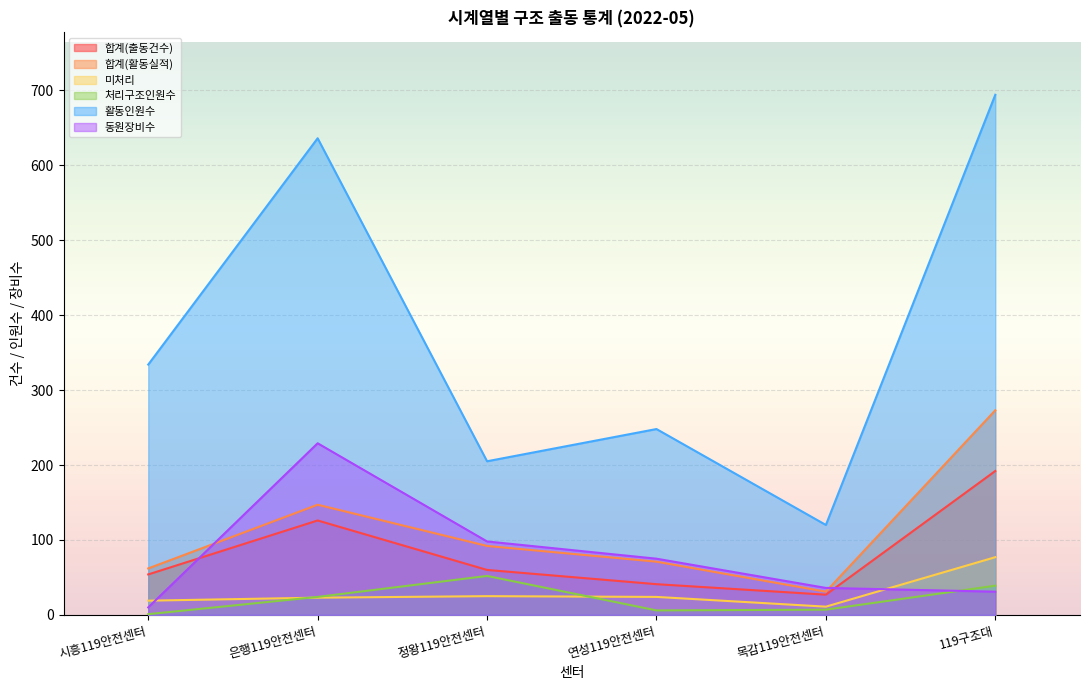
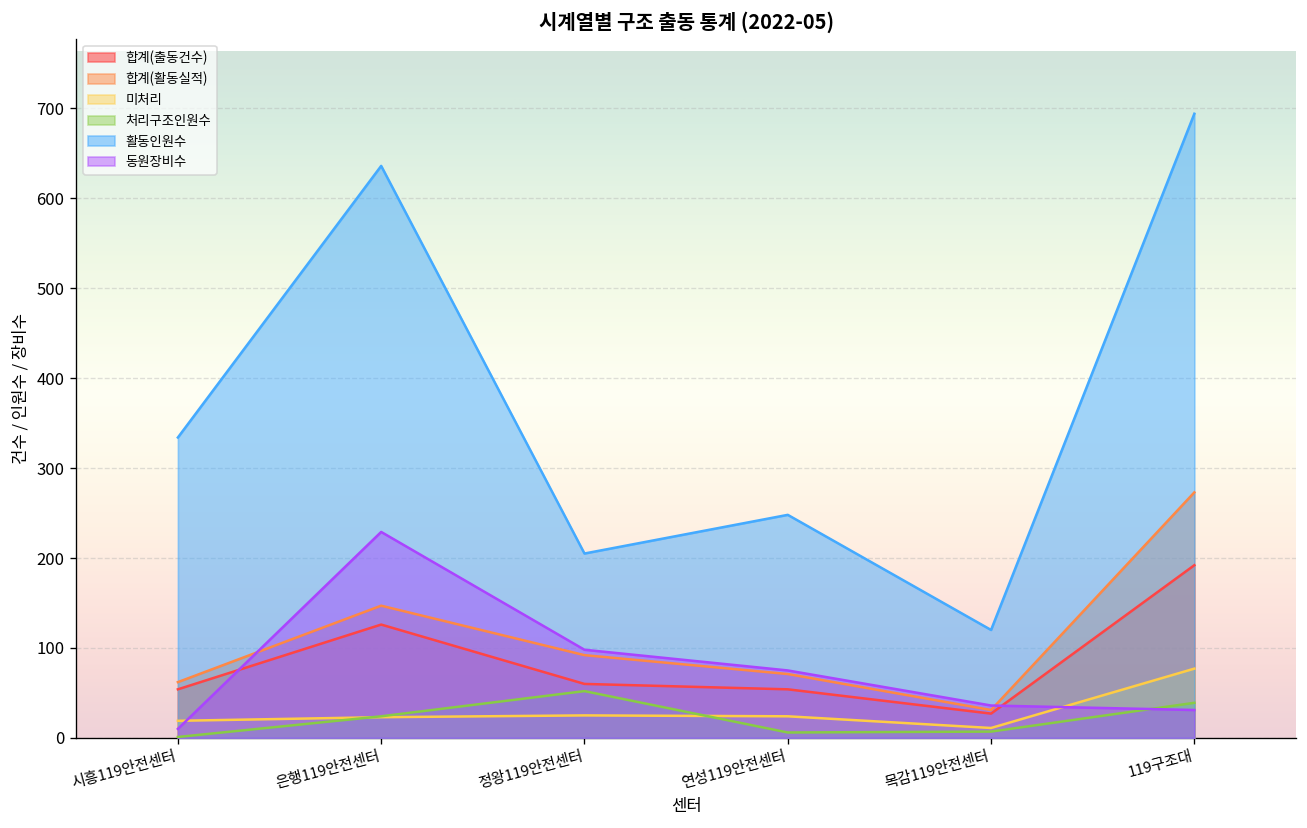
합계(출동건수), 연성119안전센터: 40 -> 50
